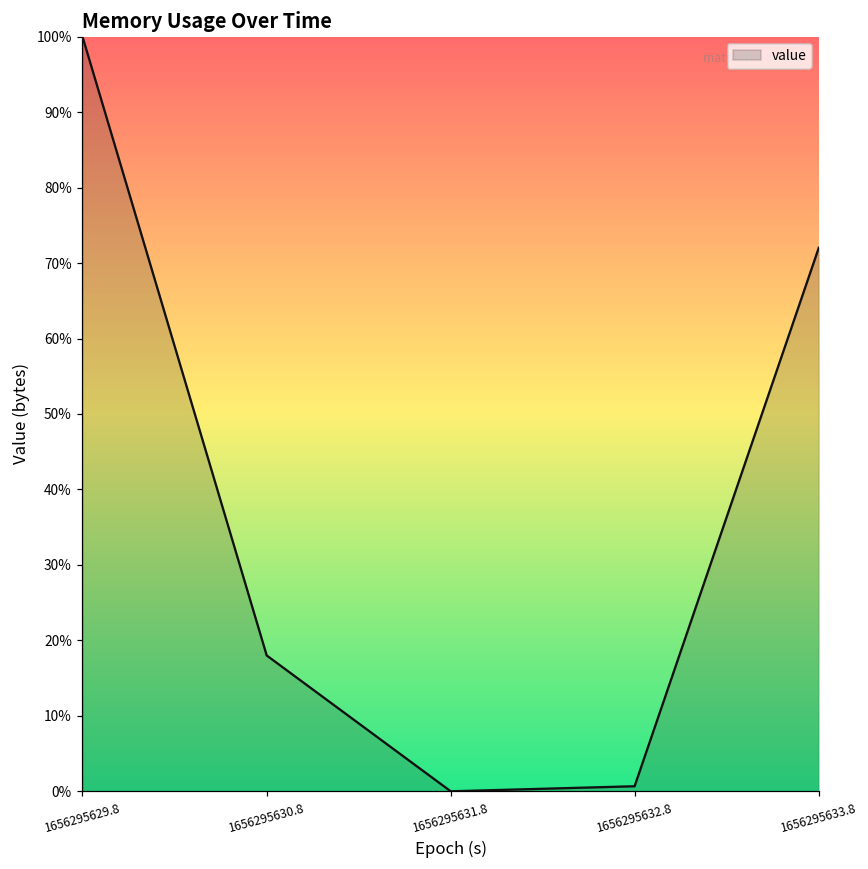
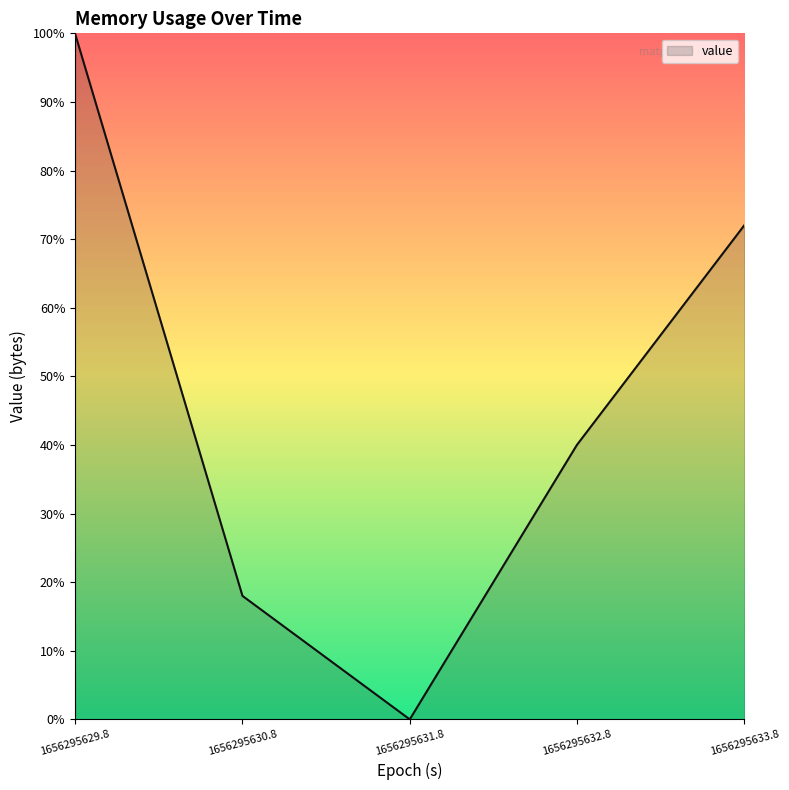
1656295632.8: 1% -> 40%
